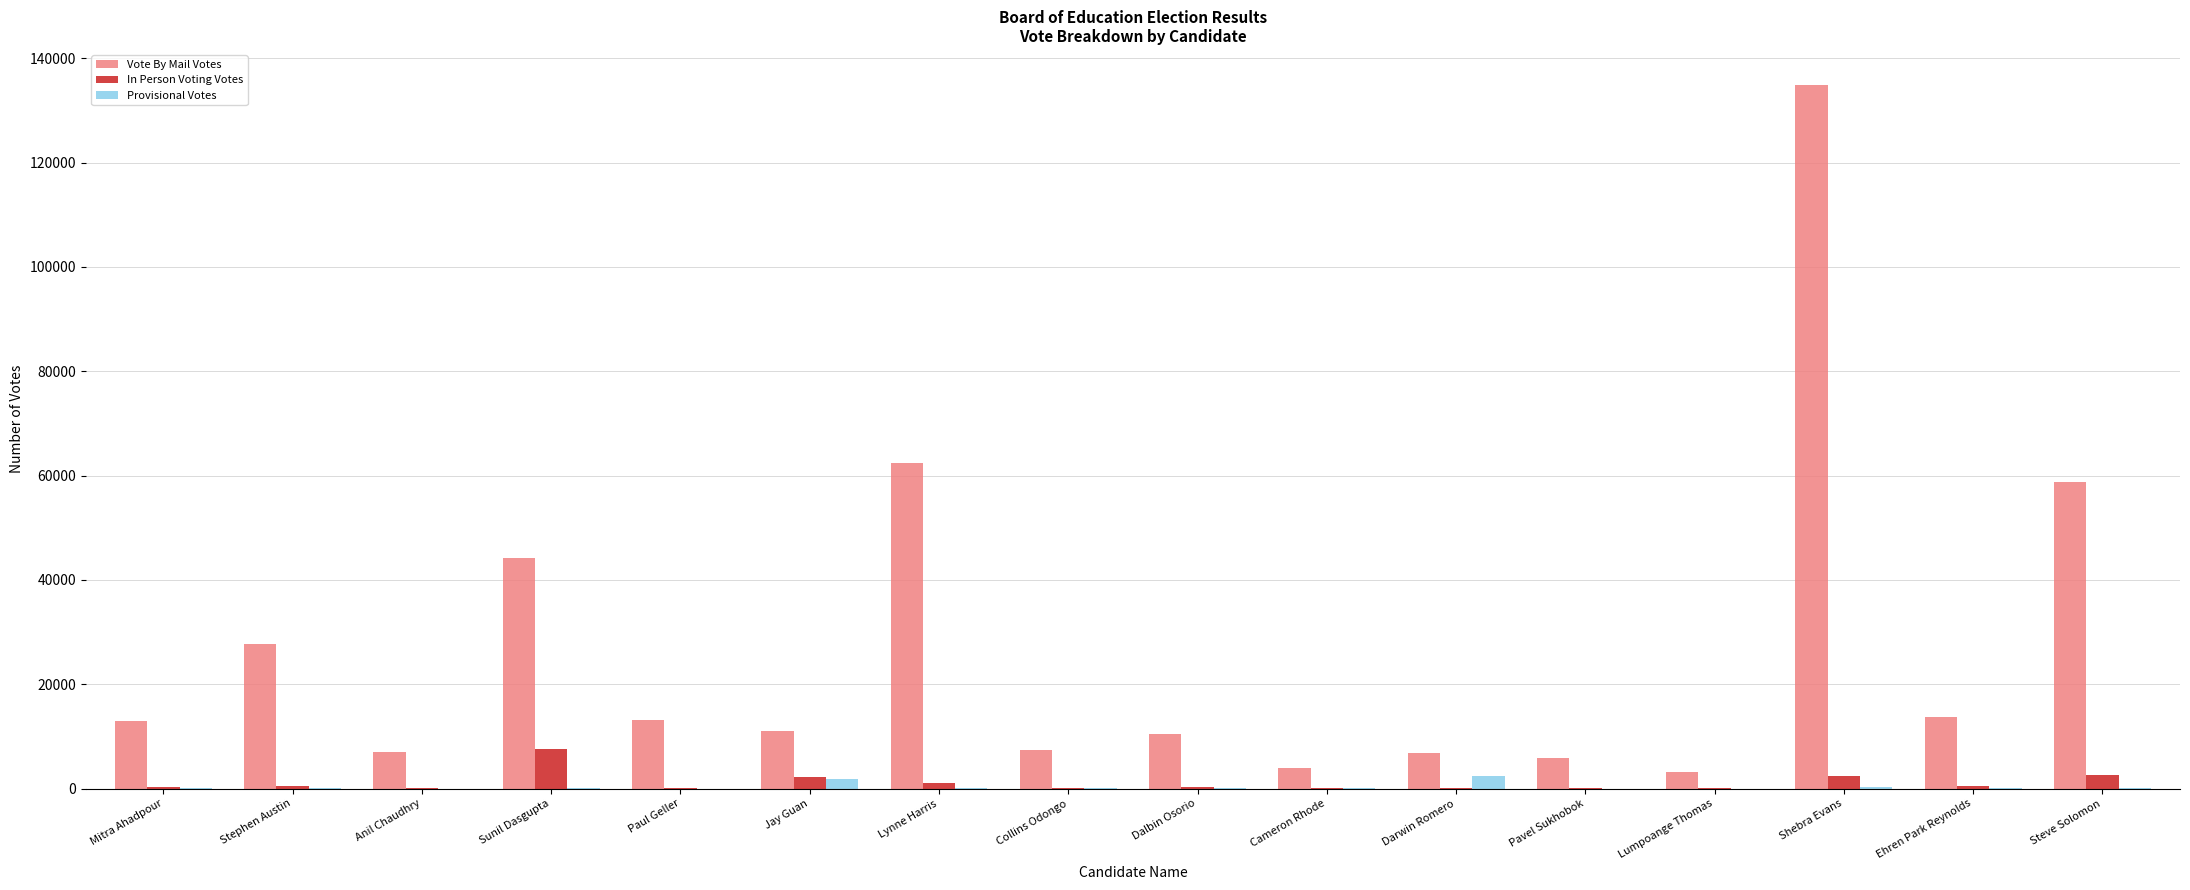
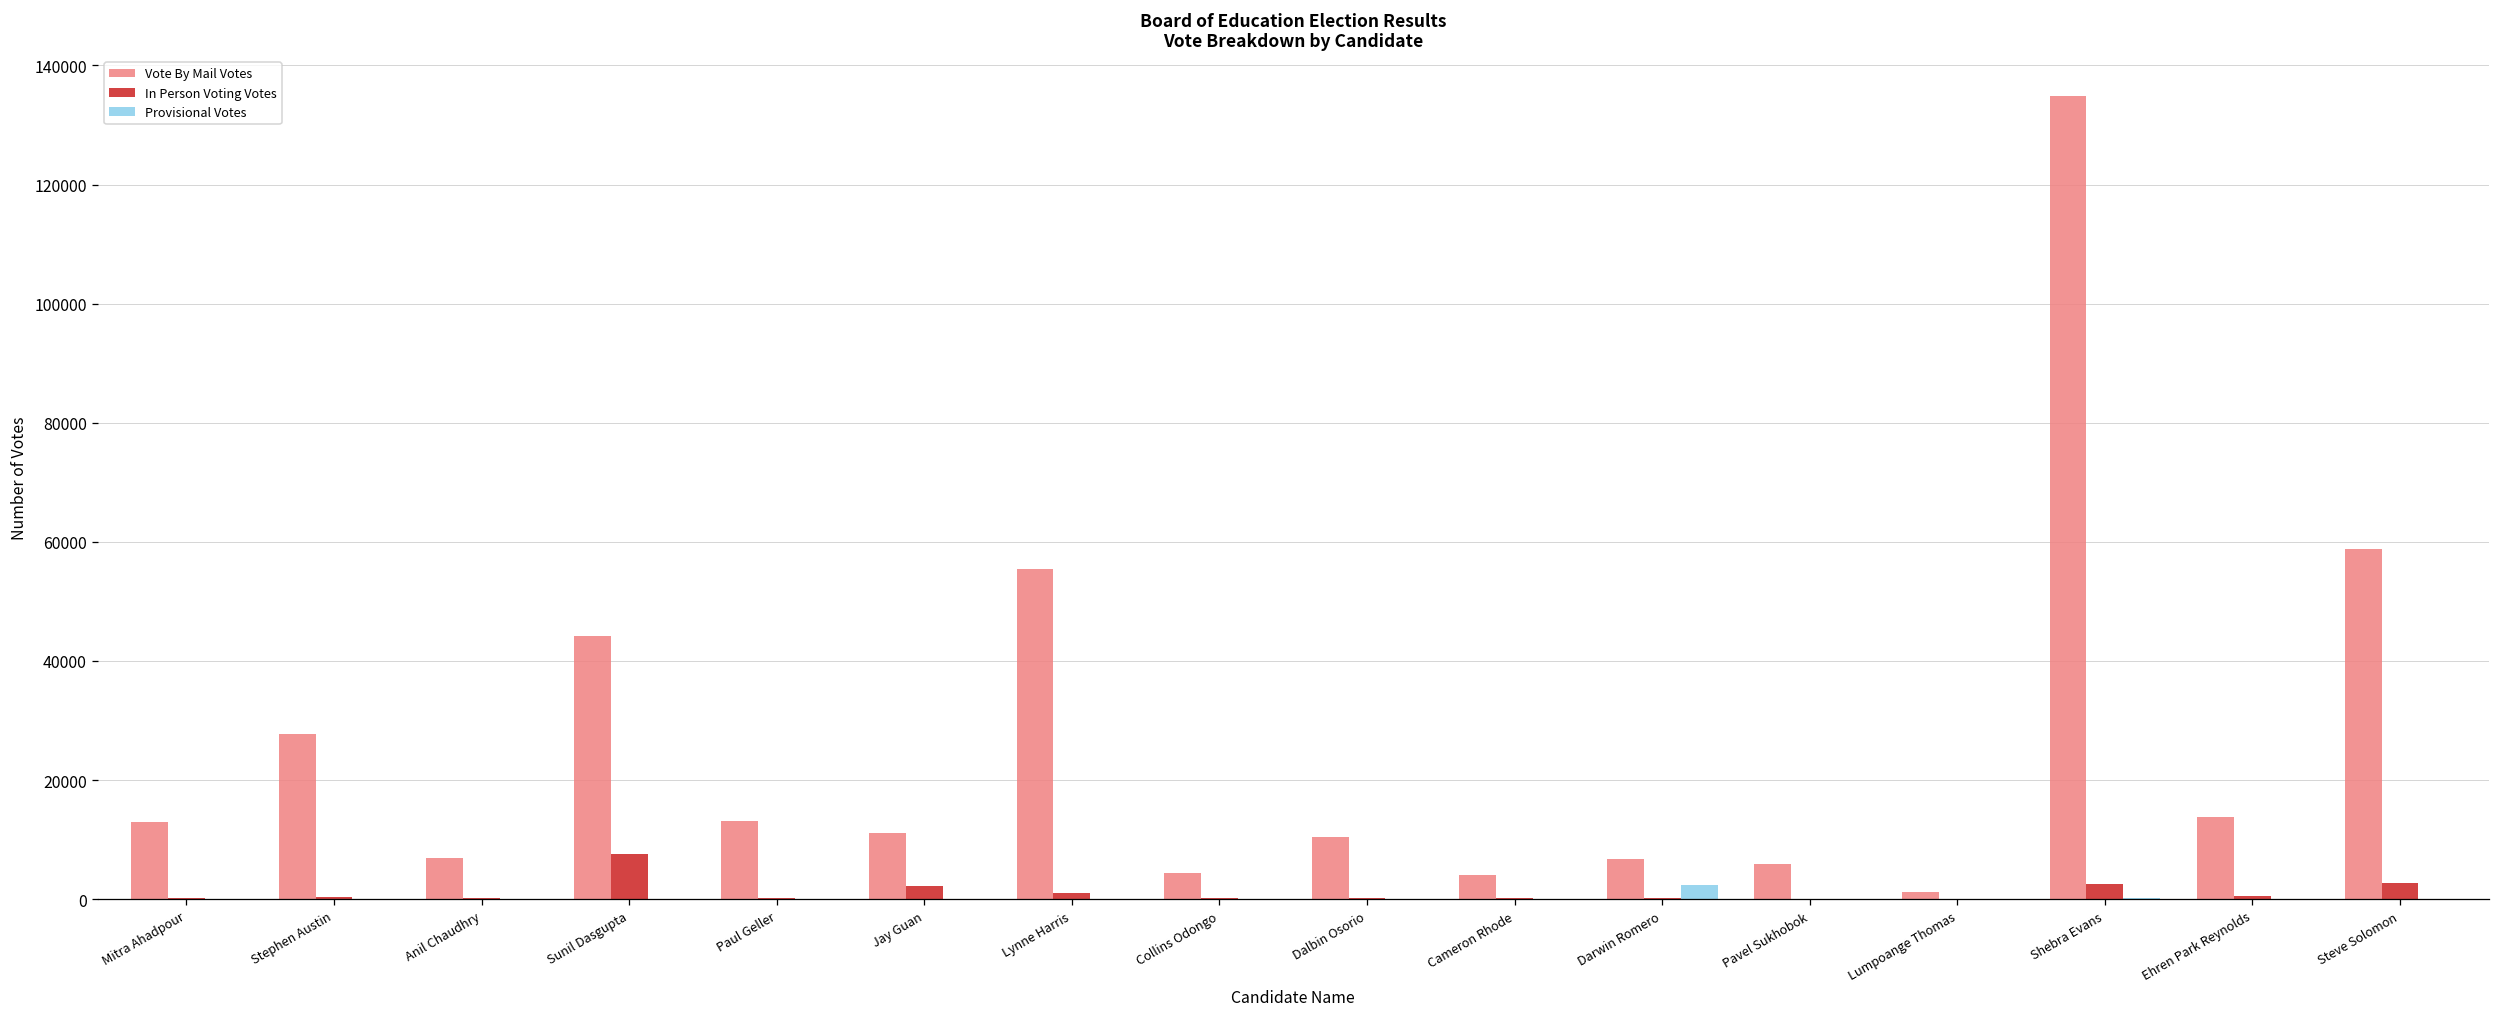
Provisional Votes, Jay Guan: 2000 -> 0
Vote By Mail Votes, Lynne Harris: 62000 -> 55000
Vote By Mail Votes, Collins Odongo: 7000 -> 4000
Vote By Mail Votes, Lumpoange Thomas: 3000 -> 1000
